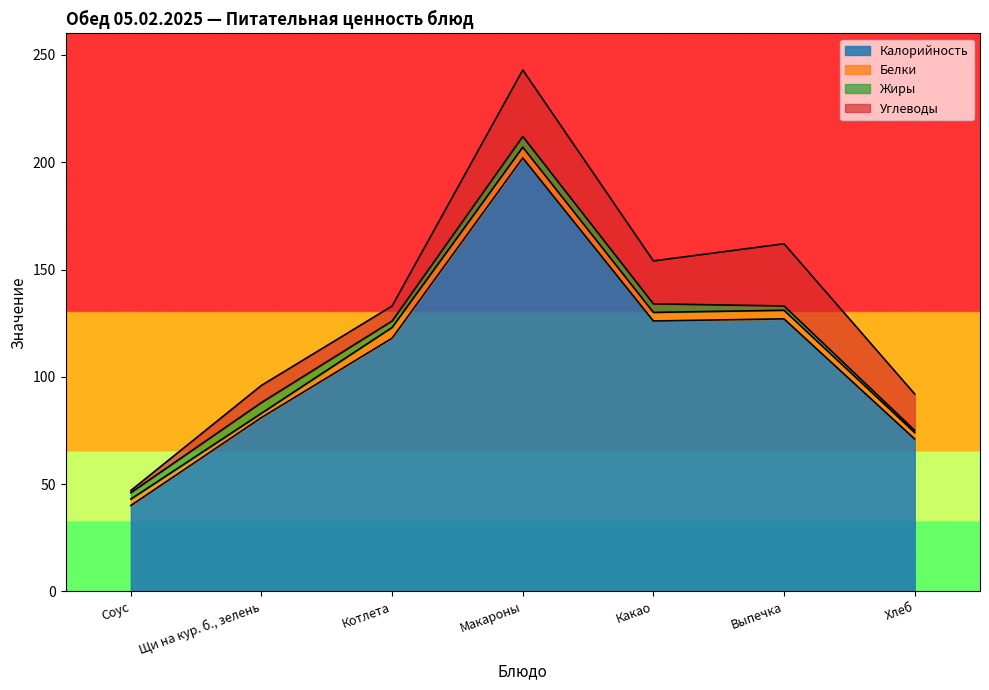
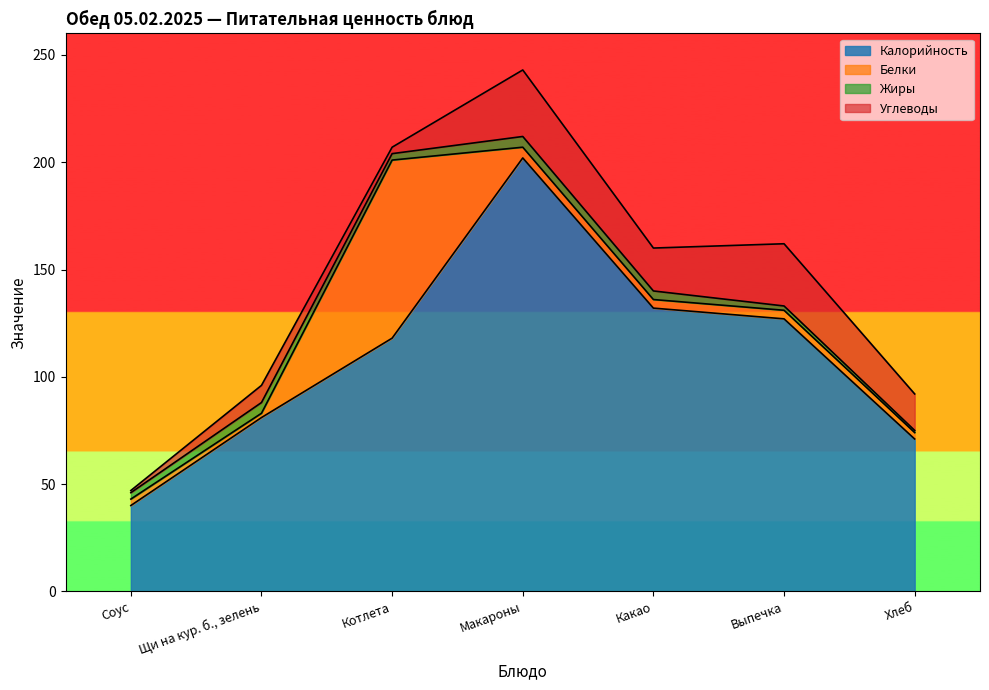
Белки, Котлета: 5 -> 83
Углеводы, Котлета: 7 -> 3
Калорийность, Какао: 126 -> 132
